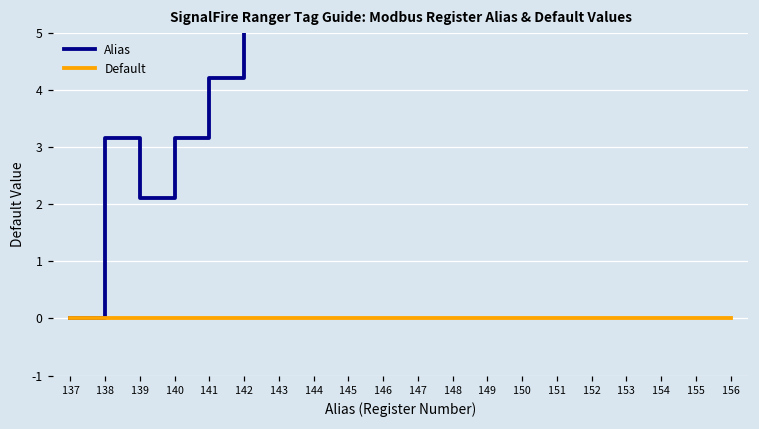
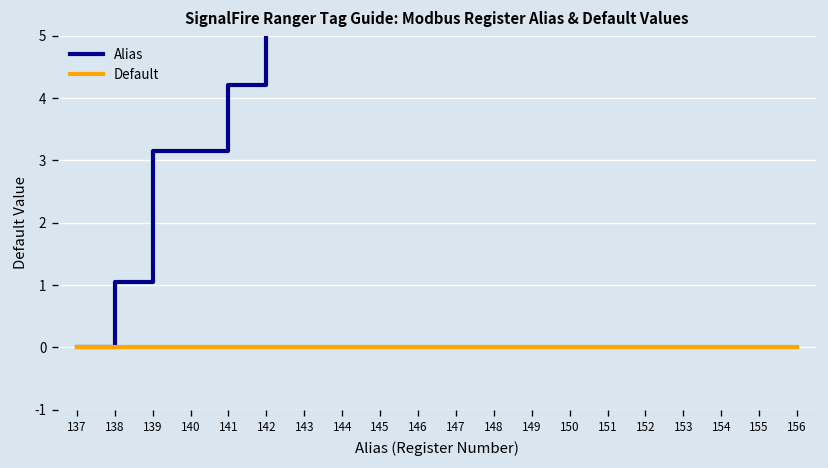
Alias, 138: 3.2 -> 1.1
Alias, 139: 2.1 -> 3.2
